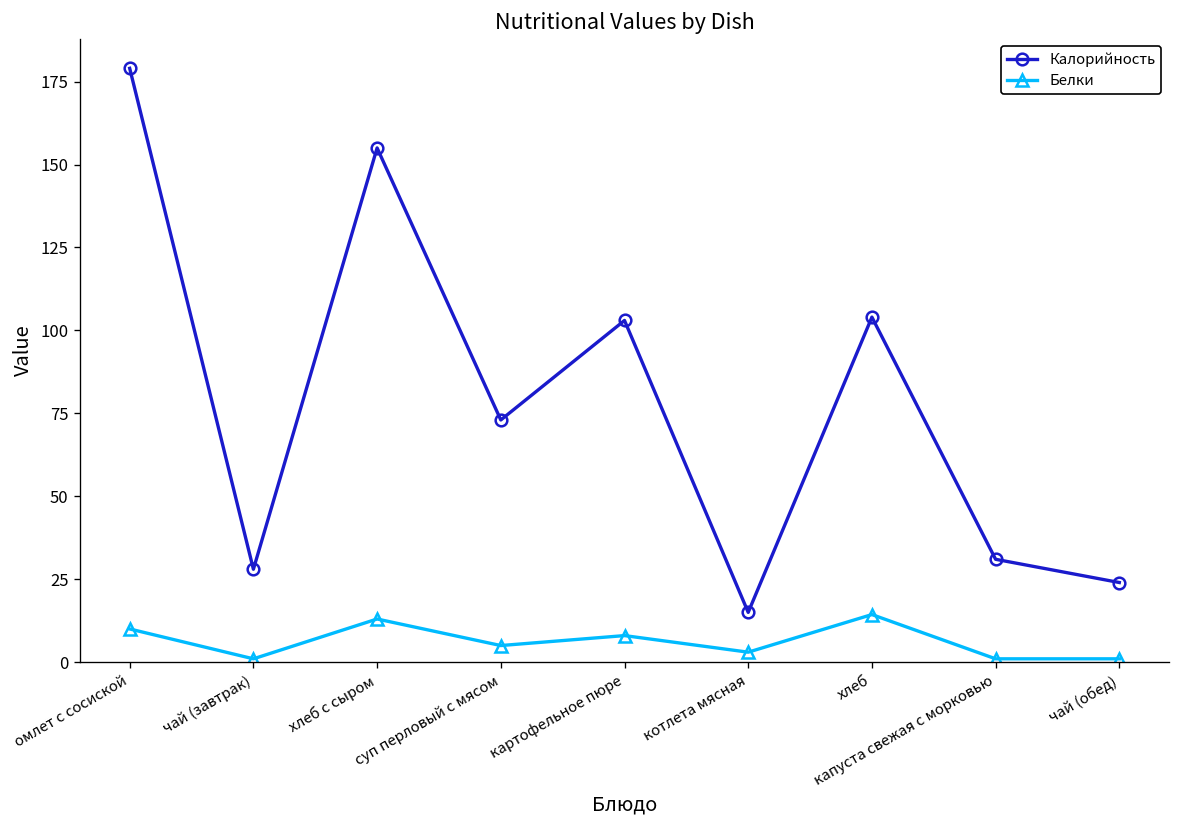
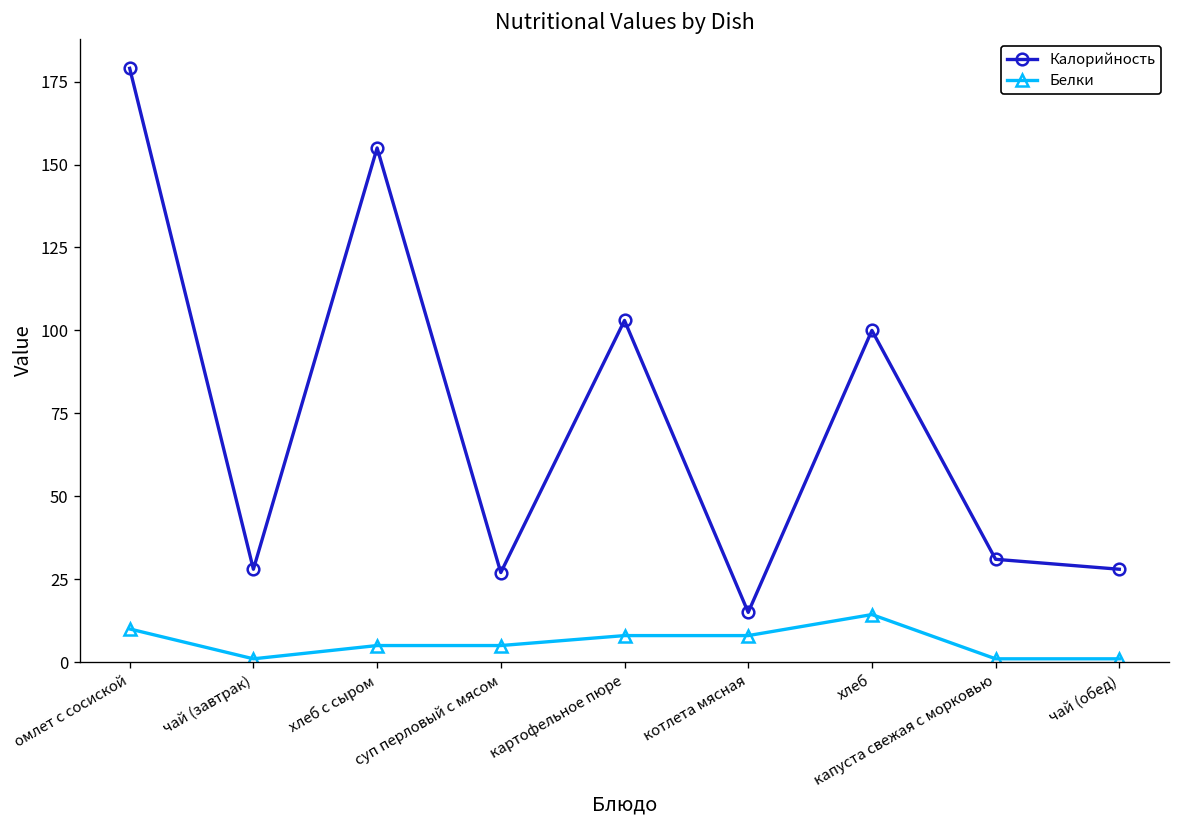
Белки, хлеб с сыром: 13 -> 5
Калорийность, суп перловый с мясом: 73 -> 27
Белки, котлета мясная: 3 -> 8
Калорийность, хлеб: 104 -> 100
Калорийность, чай (обед): 24 -> 28
